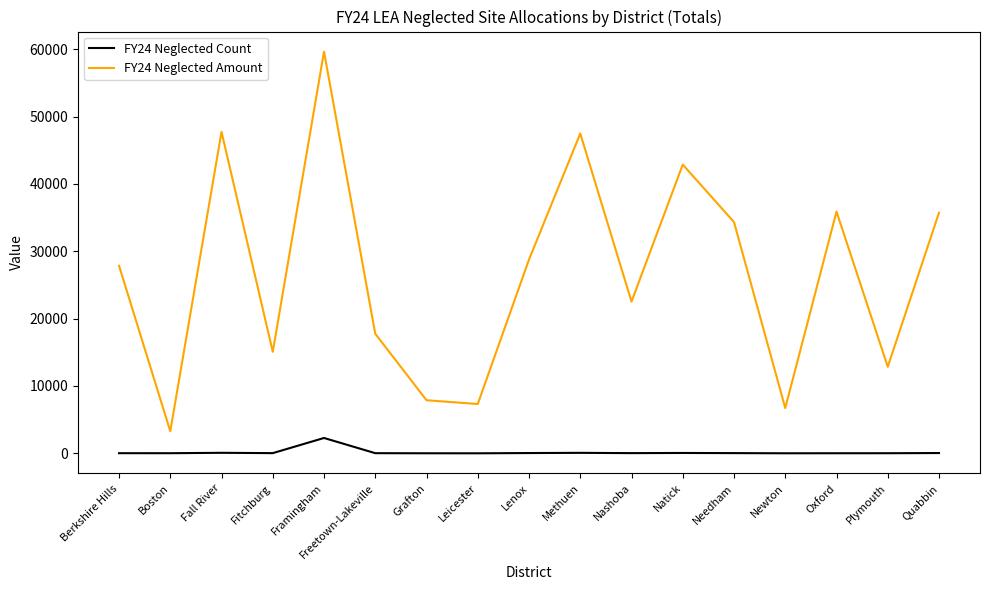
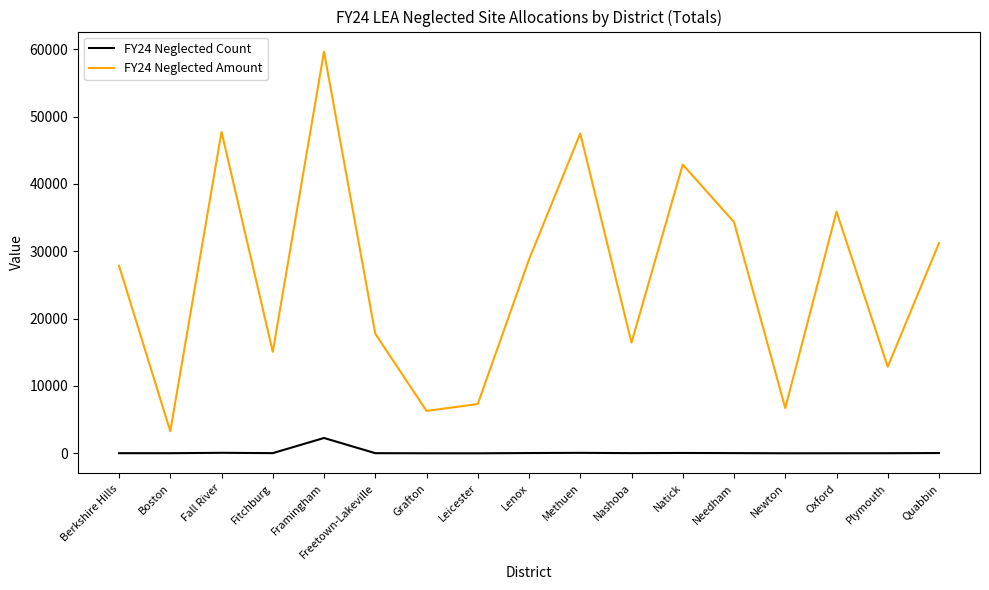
FY24 Neglected Amount, Grafton: 8000 -> 6000
FY24 Neglected Amount, Nashoba: 23000 -> 16000
FY24 Neglected Amount, Quabbin: 36000 -> 31000
